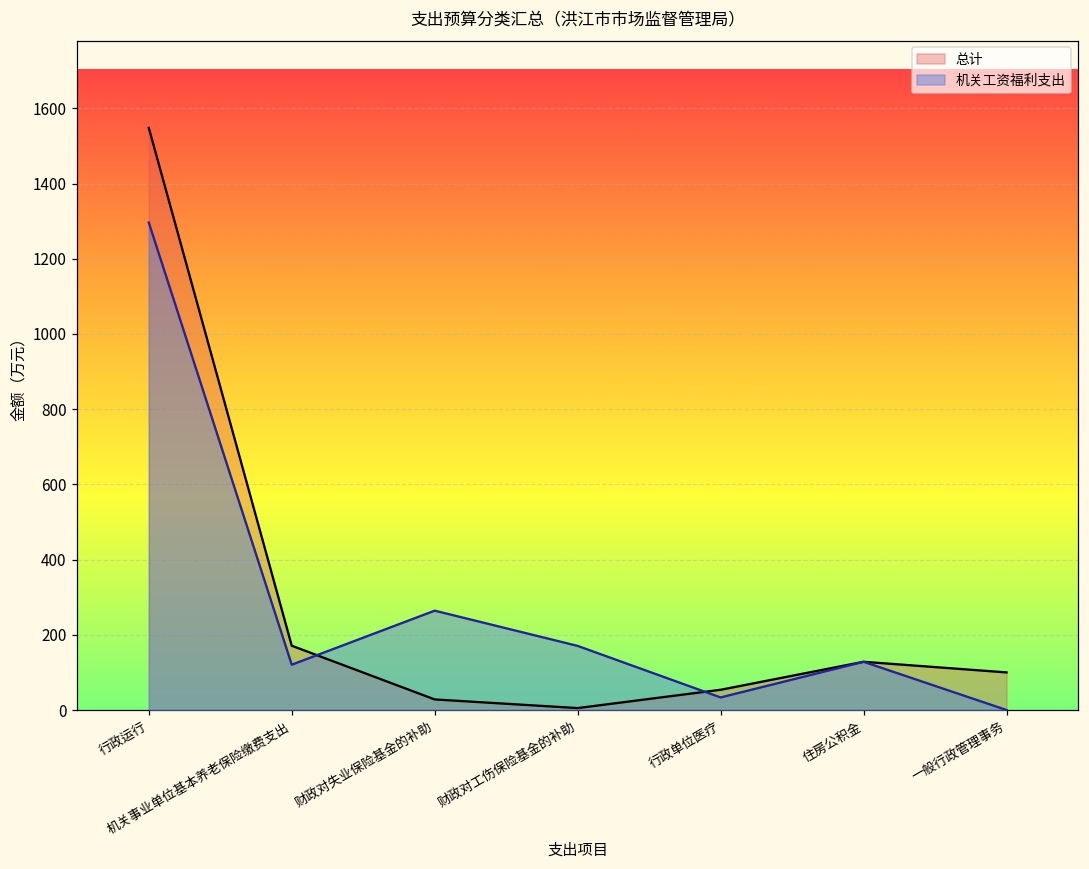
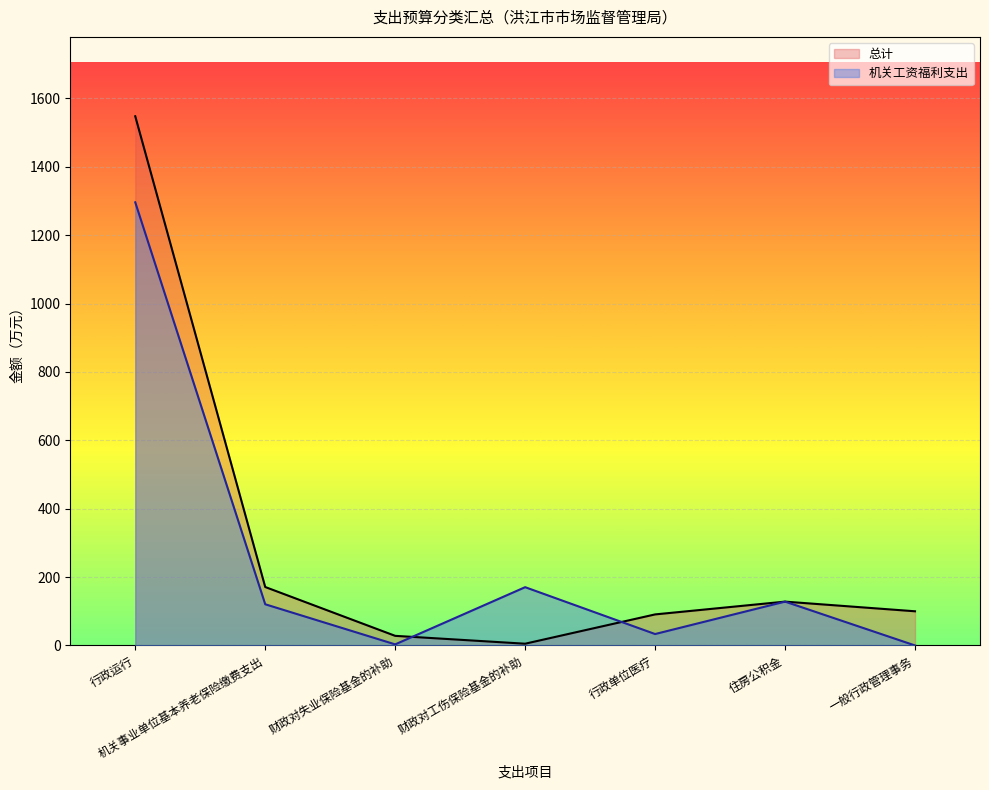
机关工资福利支出, 财政对失业保险基金的补助: 260 -> 0
总计, 行政单位医疗: 50 -> 90
